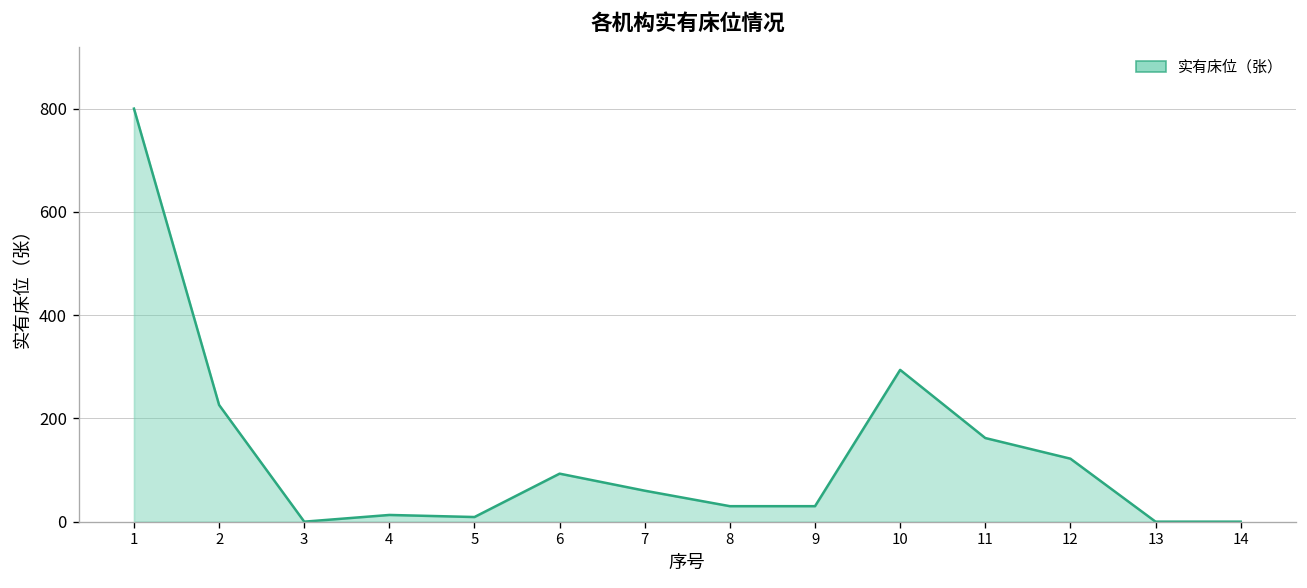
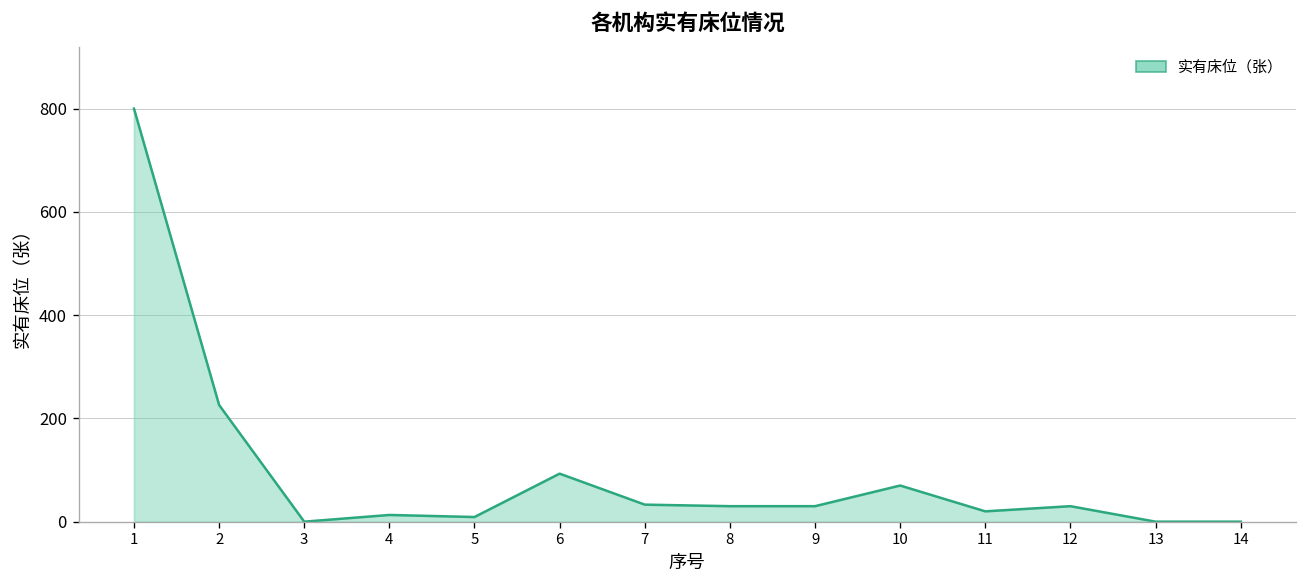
7: 60 -> 30
10: 290 -> 70
11: 160 -> 20
12: 120 -> 30
